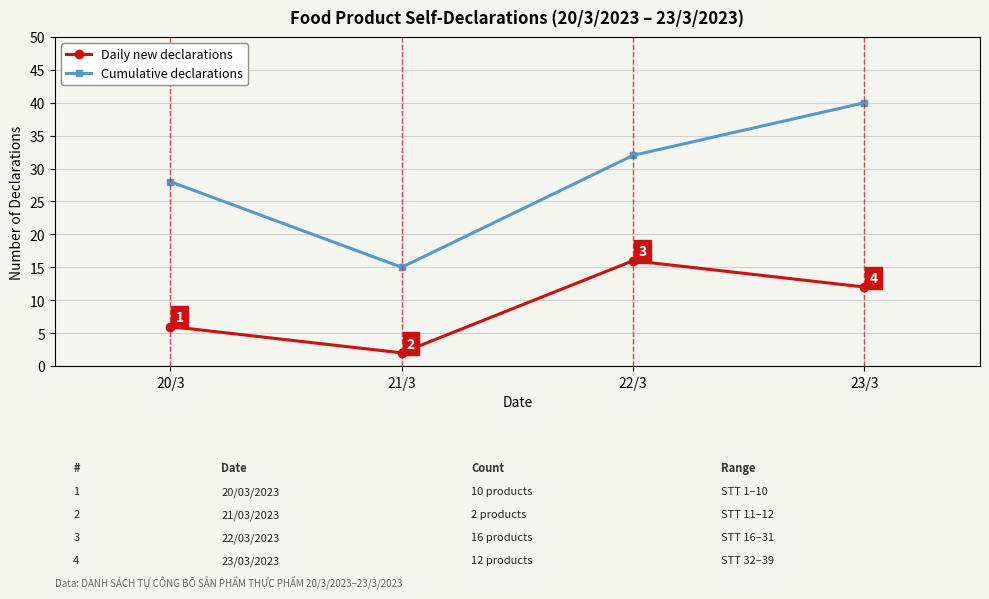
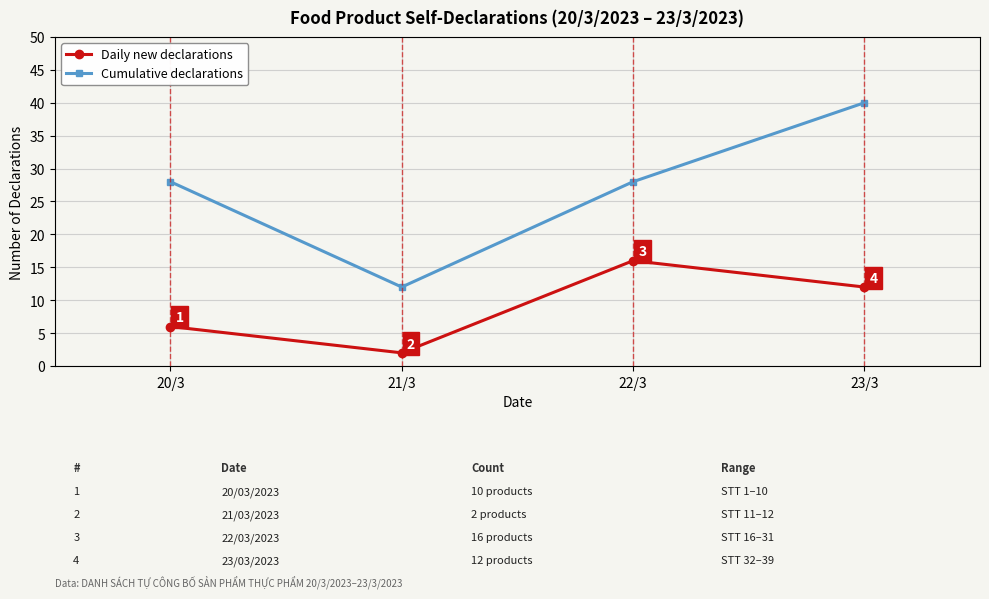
Cumulative declarations, 21/3: 15 -> 12
Cumulative declarations, 22/3: 32 -> 28
